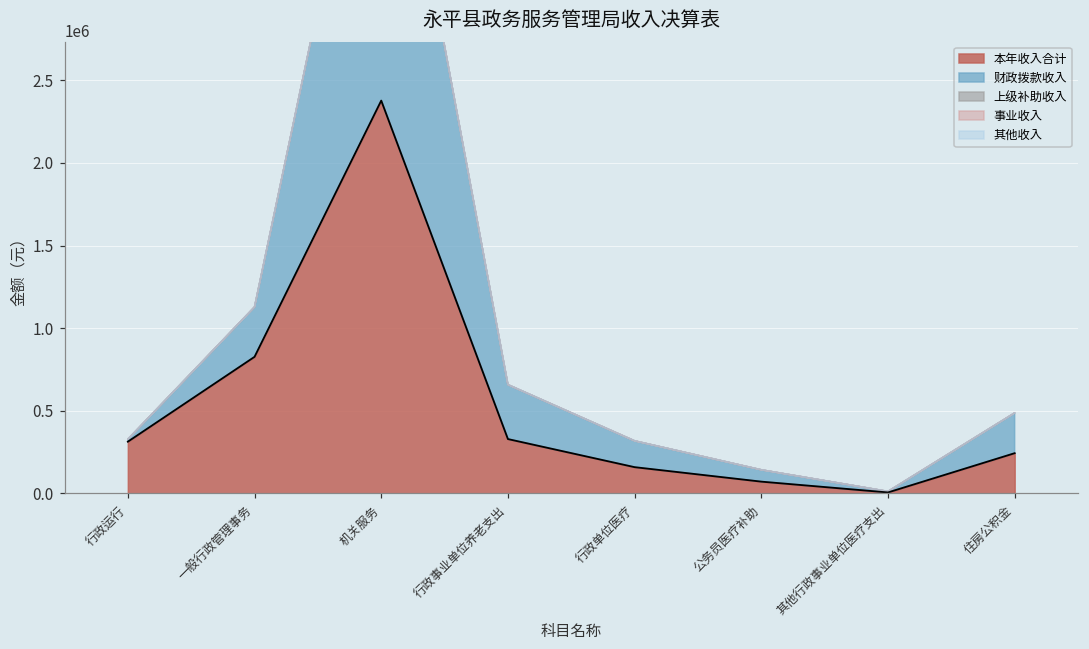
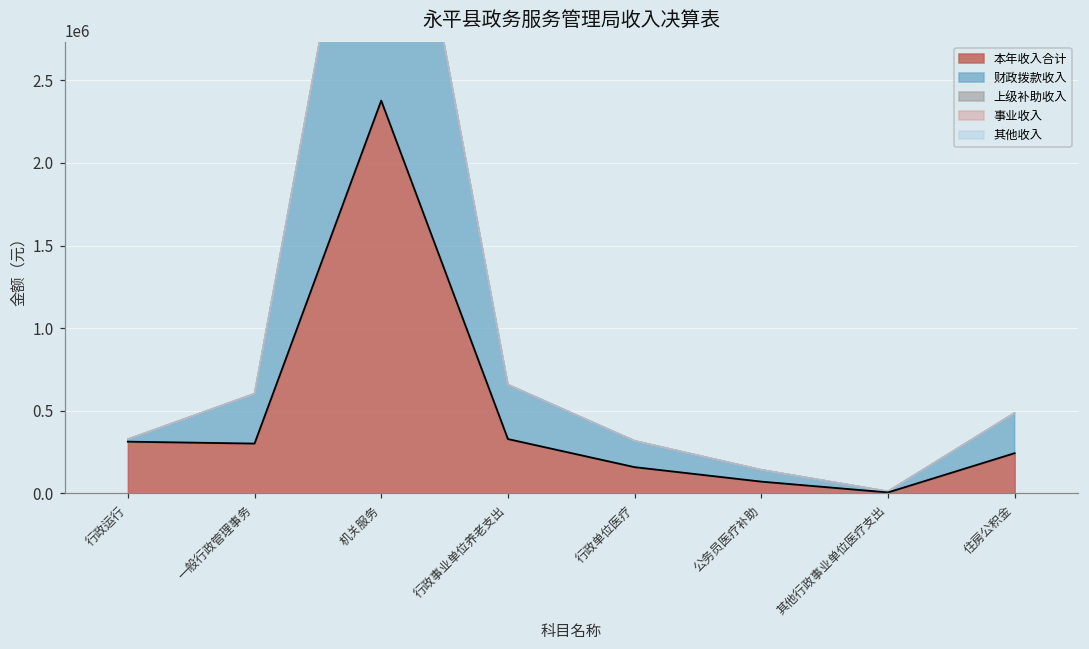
本年收入合计, 一般行政管理事务: 830000 -> 300000
